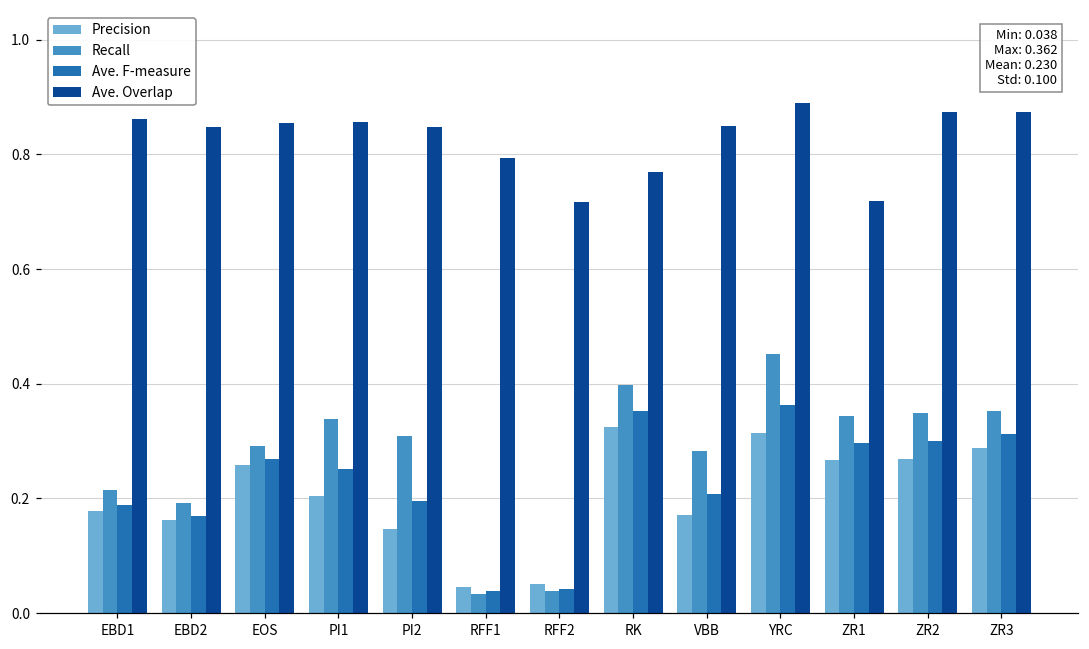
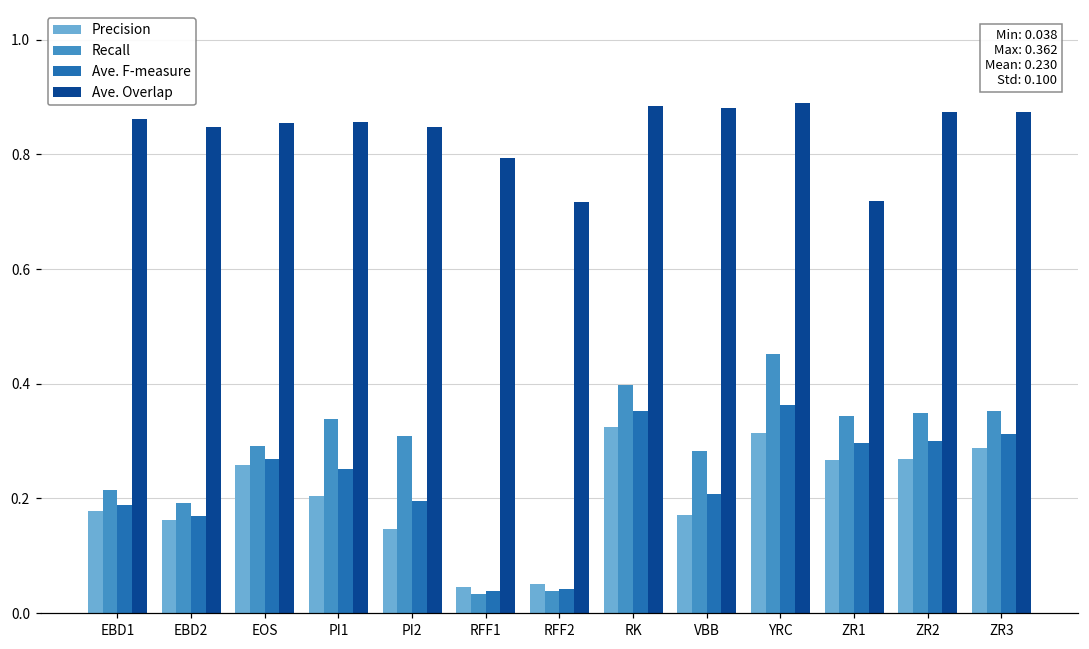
Ave. Overlap, RK: 0.77 -> 0.88
Ave. Overlap, VBB: 0.85 -> 0.88
